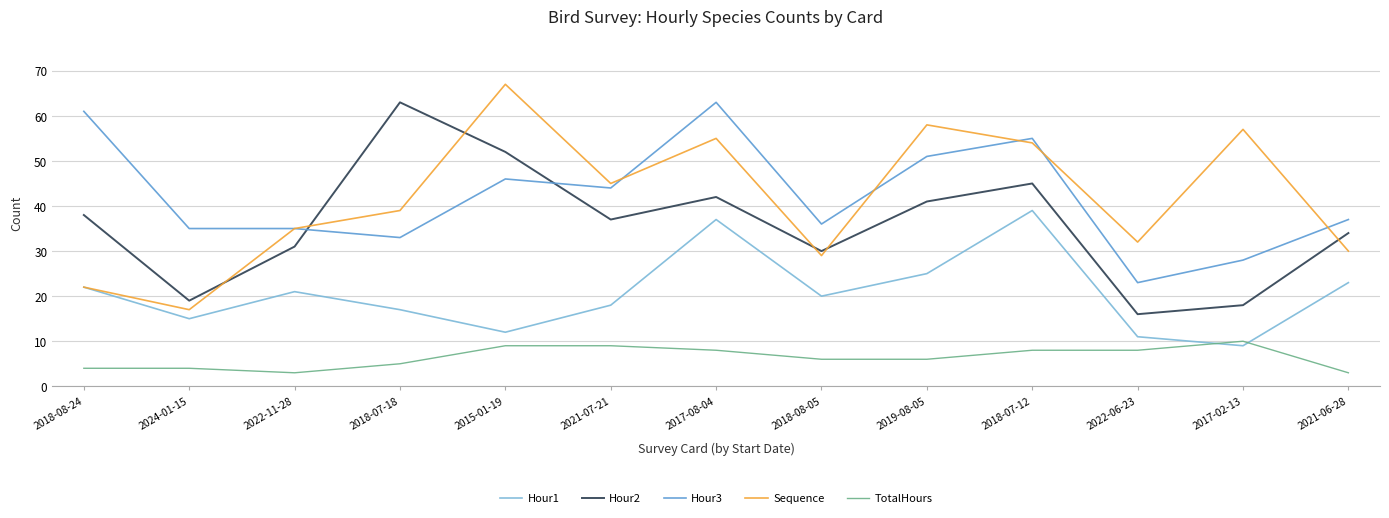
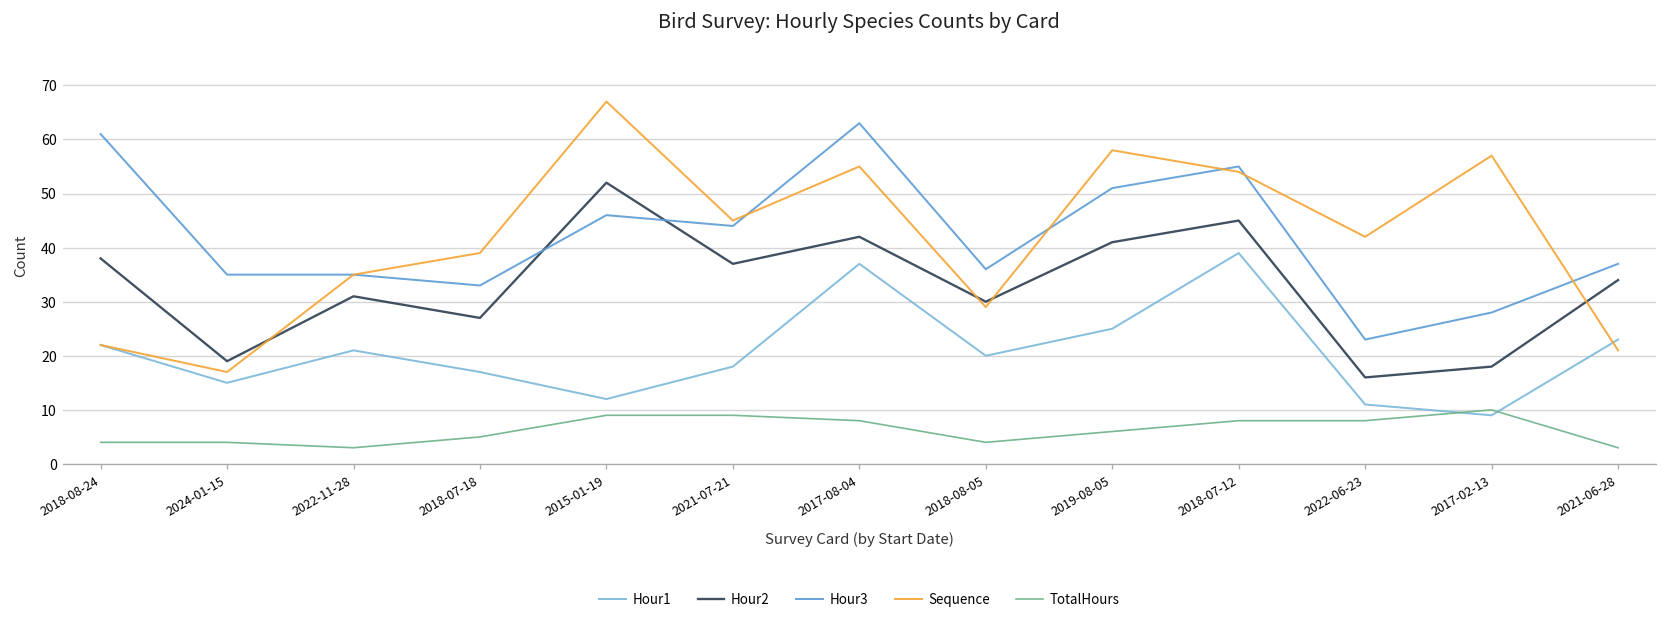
Hour2, 2018-07-18: 63 -> 27
TotalHours, 2018-08-05: 6 -> 4
Sequence, 2022-06-23: 32 -> 42
Sequence, 2021-06-28: 30 -> 21
